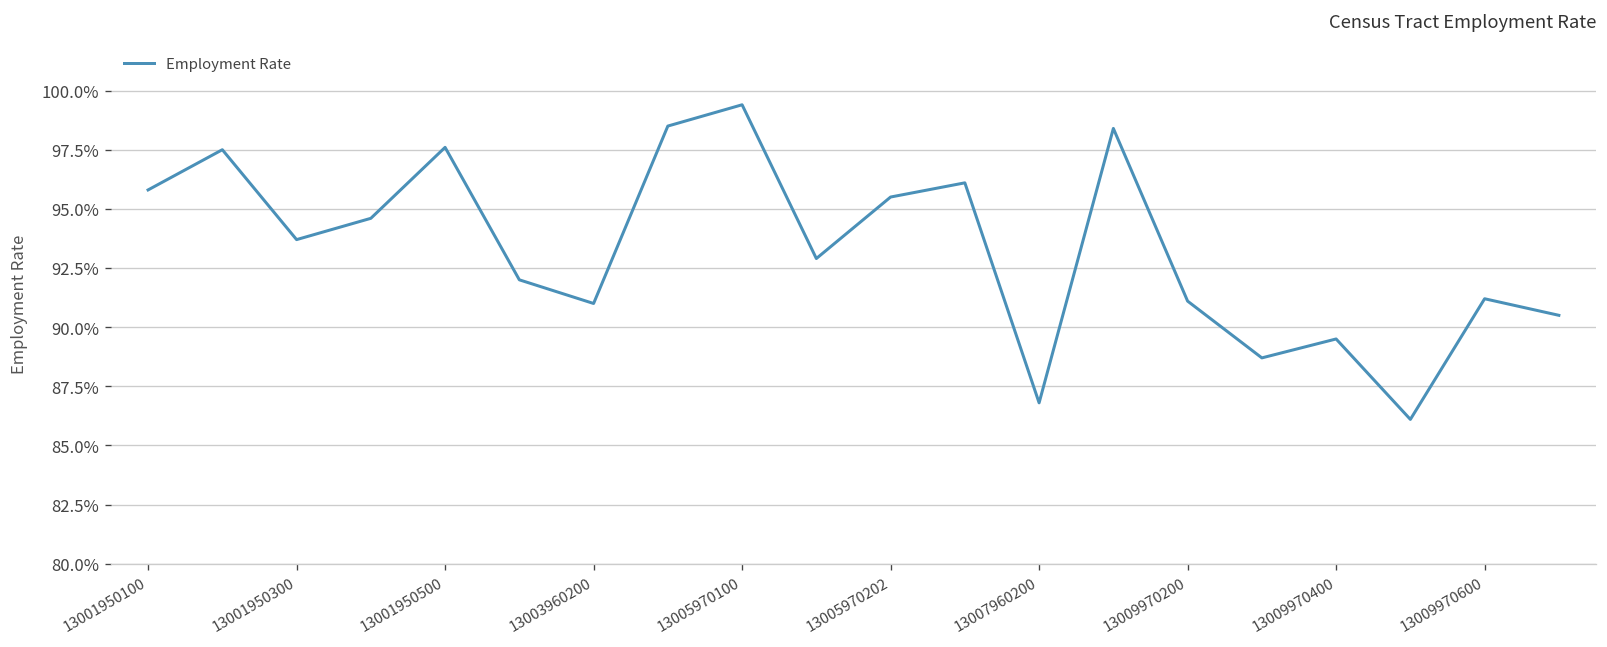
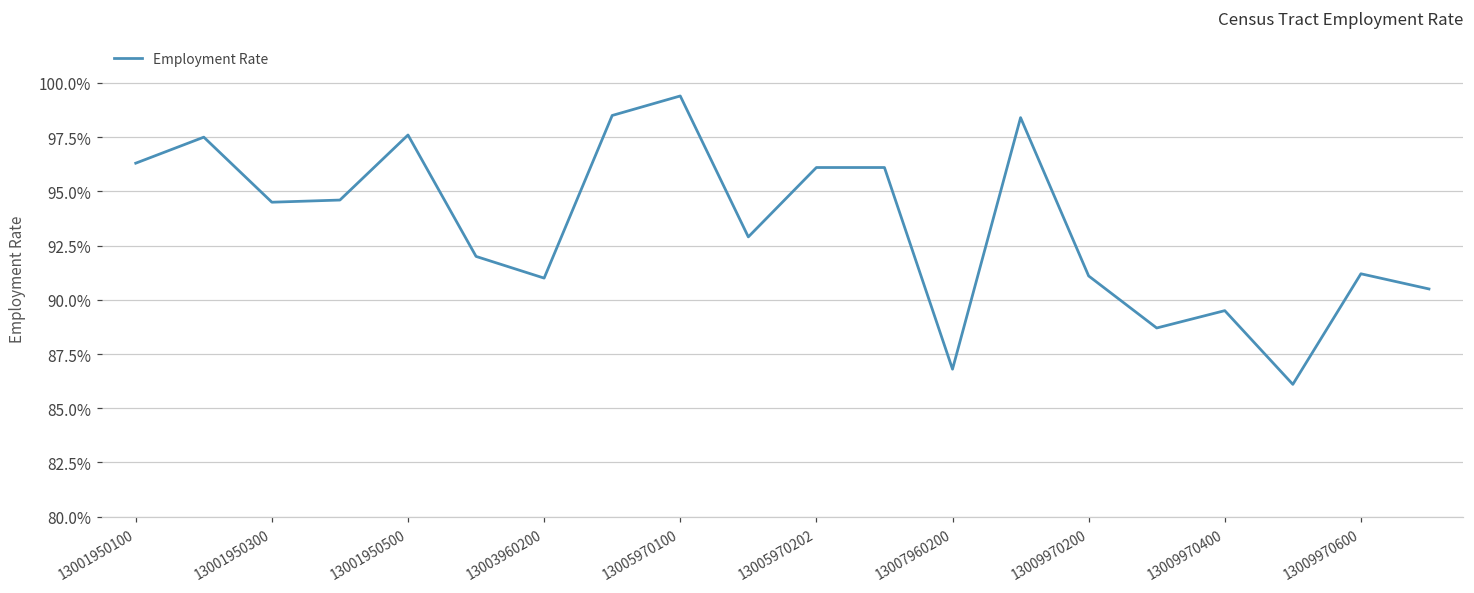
13001950100: 95.8% -> 96.3%
13001950300: 93.7% -> 94.5%
13005970202: 95.5% -> 96.1%
